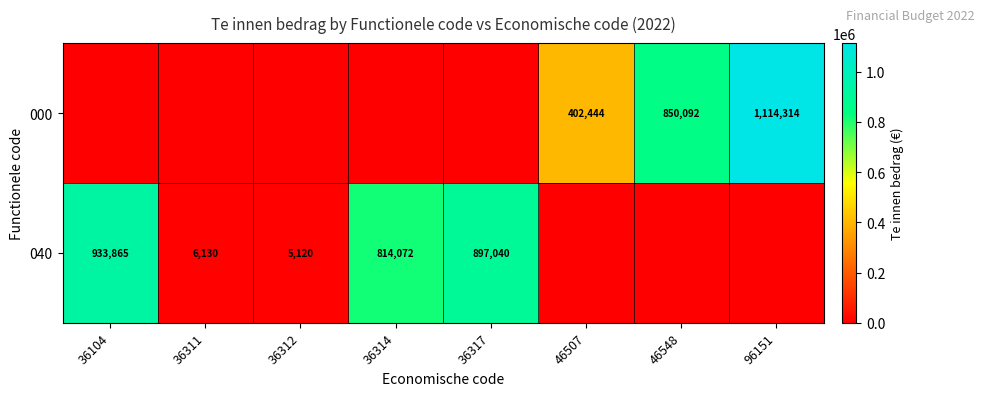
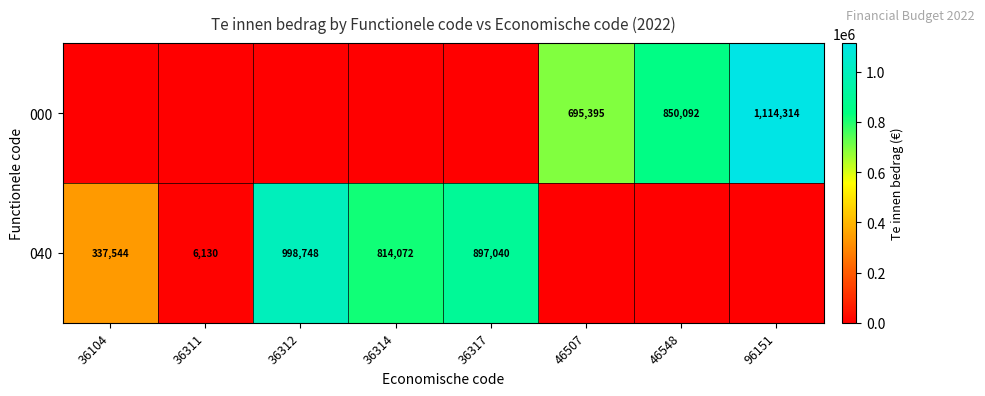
000, 46507: 402,444 -> 695,395
040, 36104: 933,865 -> 337,544
040, 36312: 5,120 -> 998,748
